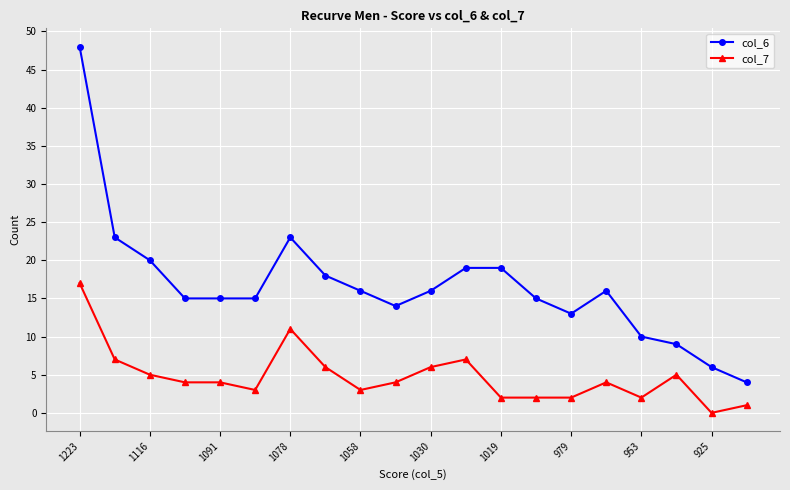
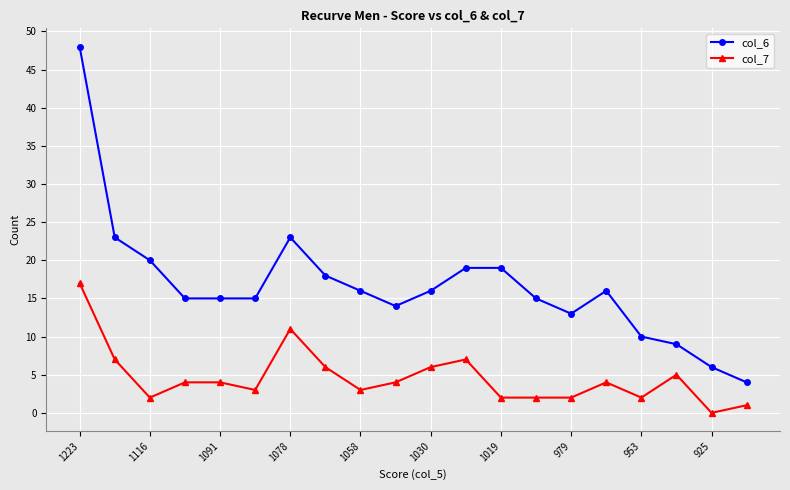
col_7, 1116: 5 -> 2
